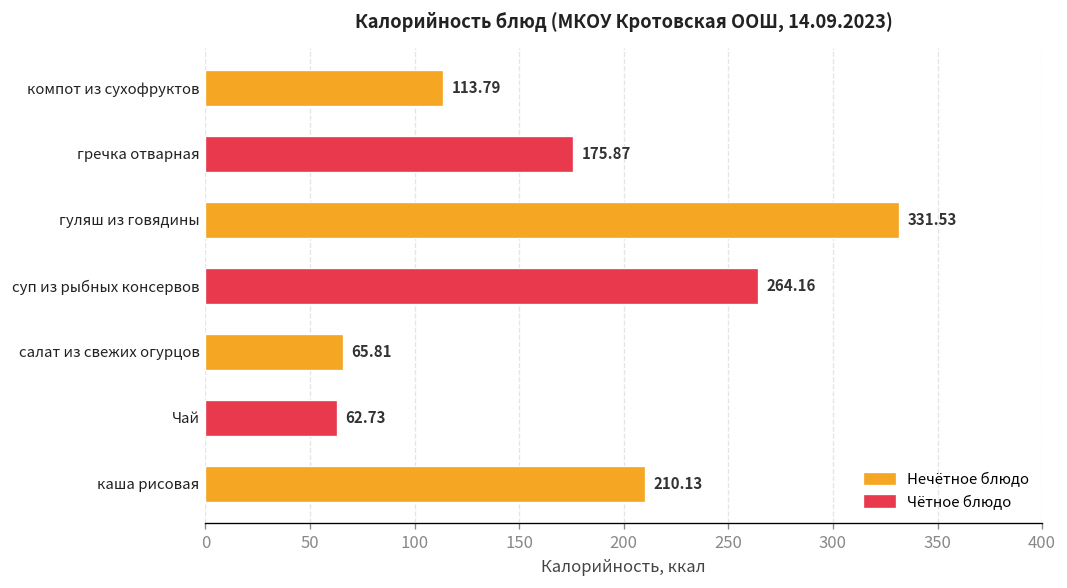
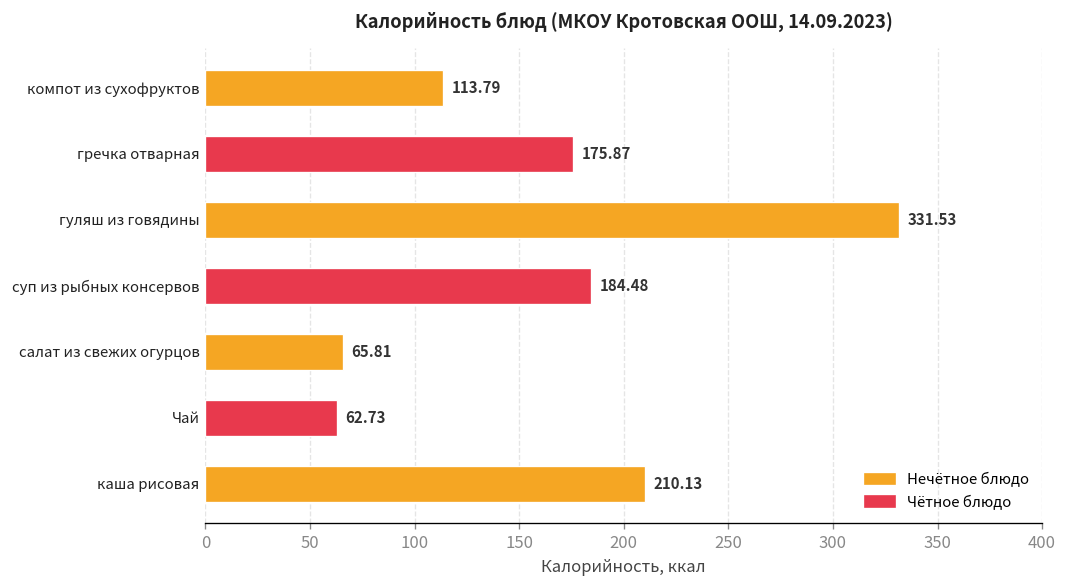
суп из рыбных консервов: 264.16 -> 184.48
